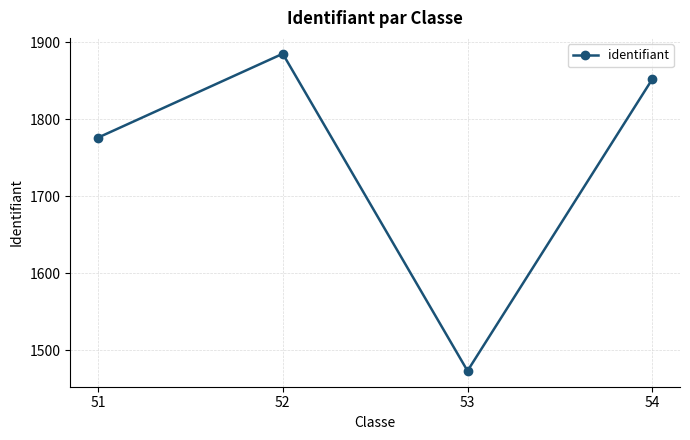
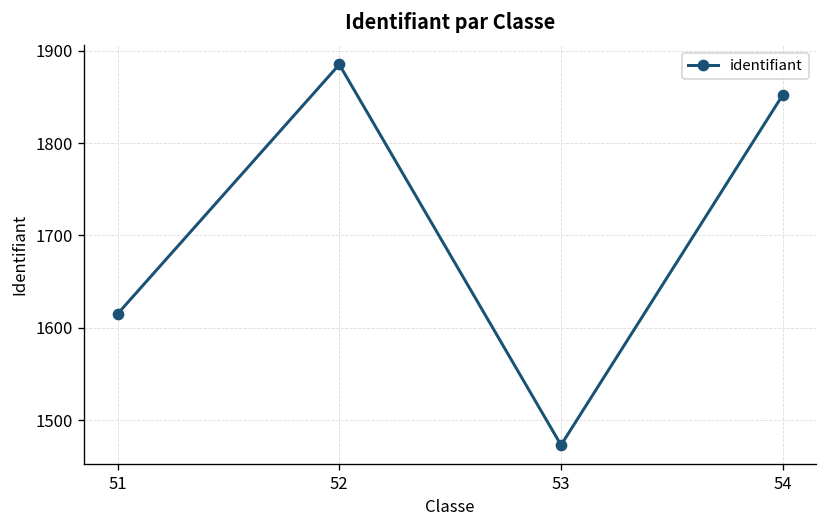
51: 1780 -> 1620
